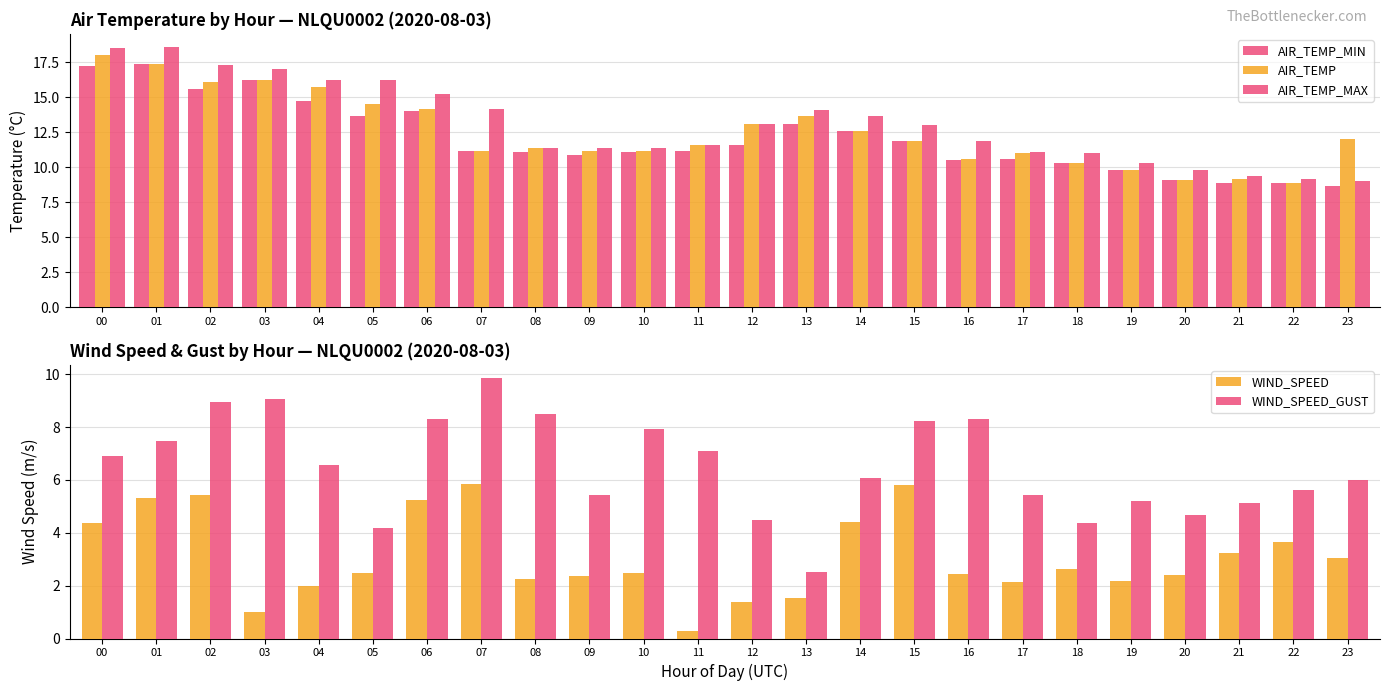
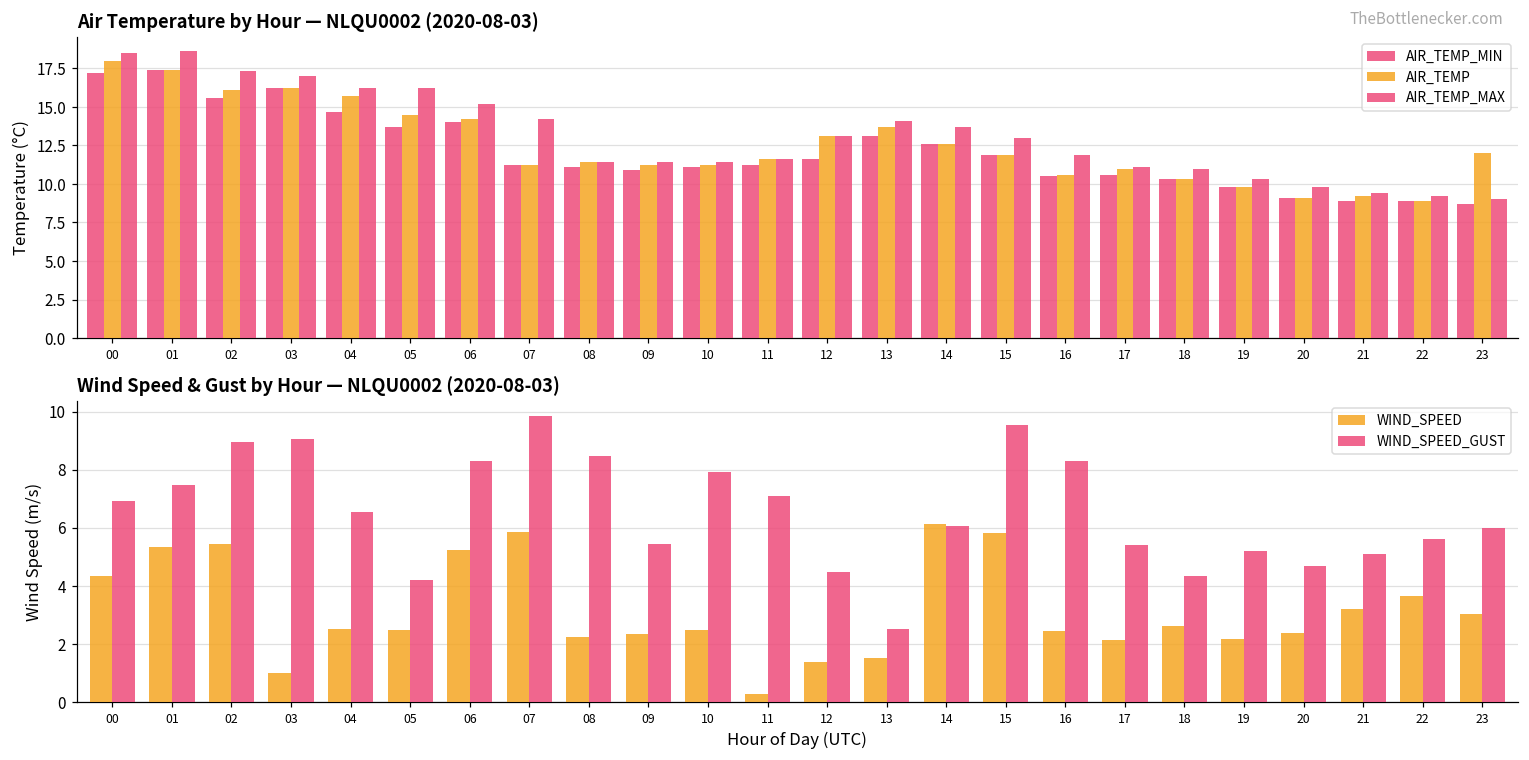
Wind Speed & Gust by Hour — NLQU0002 (2020-08-03), WIND_SPEED, 04: 2.0 -> 2.5
Wind Speed & Gust by Hour — NLQU0002 (2020-08-03), WIND_SPEED, 14: 4.4 -> 6.2
Wind Speed & Gust by Hour — NLQU0002 (2020-08-03), WIND_SPEED_GUST, 15: 8.3 -> 9.6
